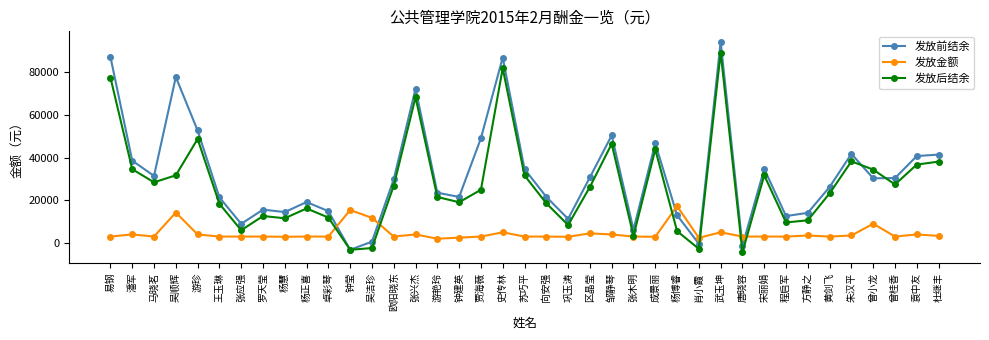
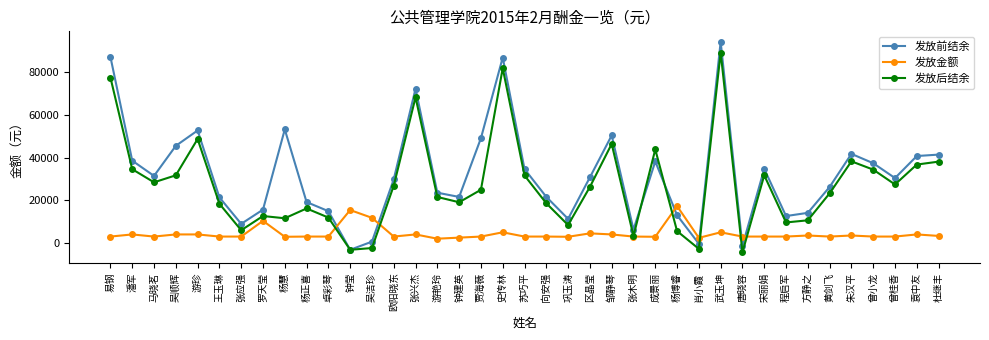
发放前结余, 吴顺辉: 78000 -> 46000
发放金额, 吴顺辉: 14000 -> 4000
发放金额, 罗天莹: 3000 -> 10000
发放前结余, 杨慧: 14000 -> 53000
发放前结余, 成景丽: 47000 -> 38000
发放前结余, 曾小龙: 30000 -> 37000
发放金额, 曾小龙: 9000 -> 3000
